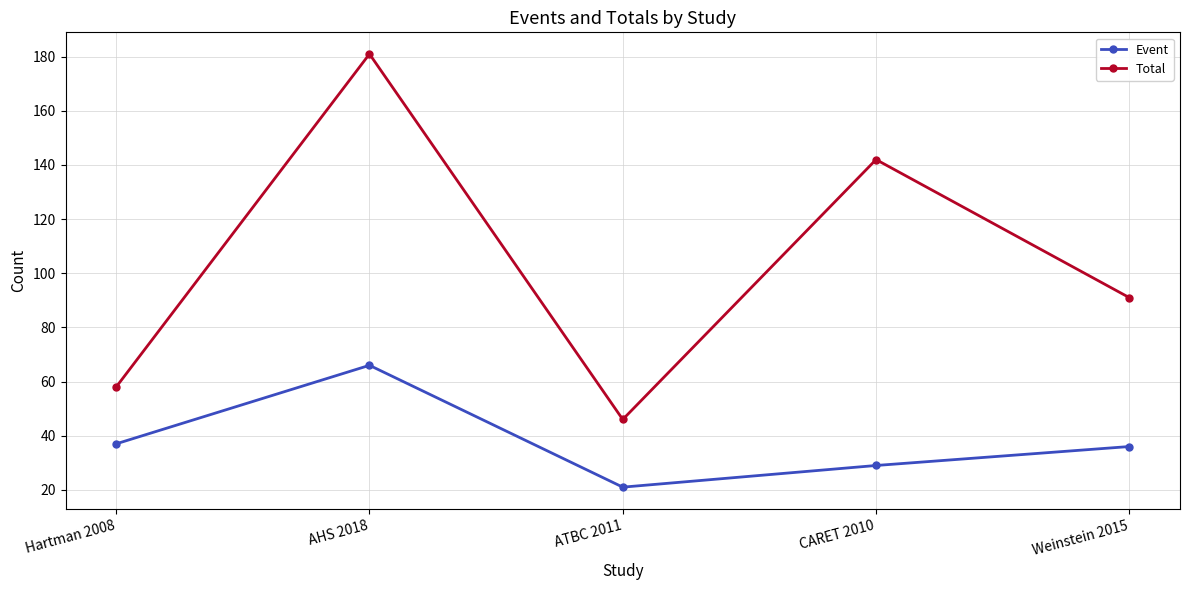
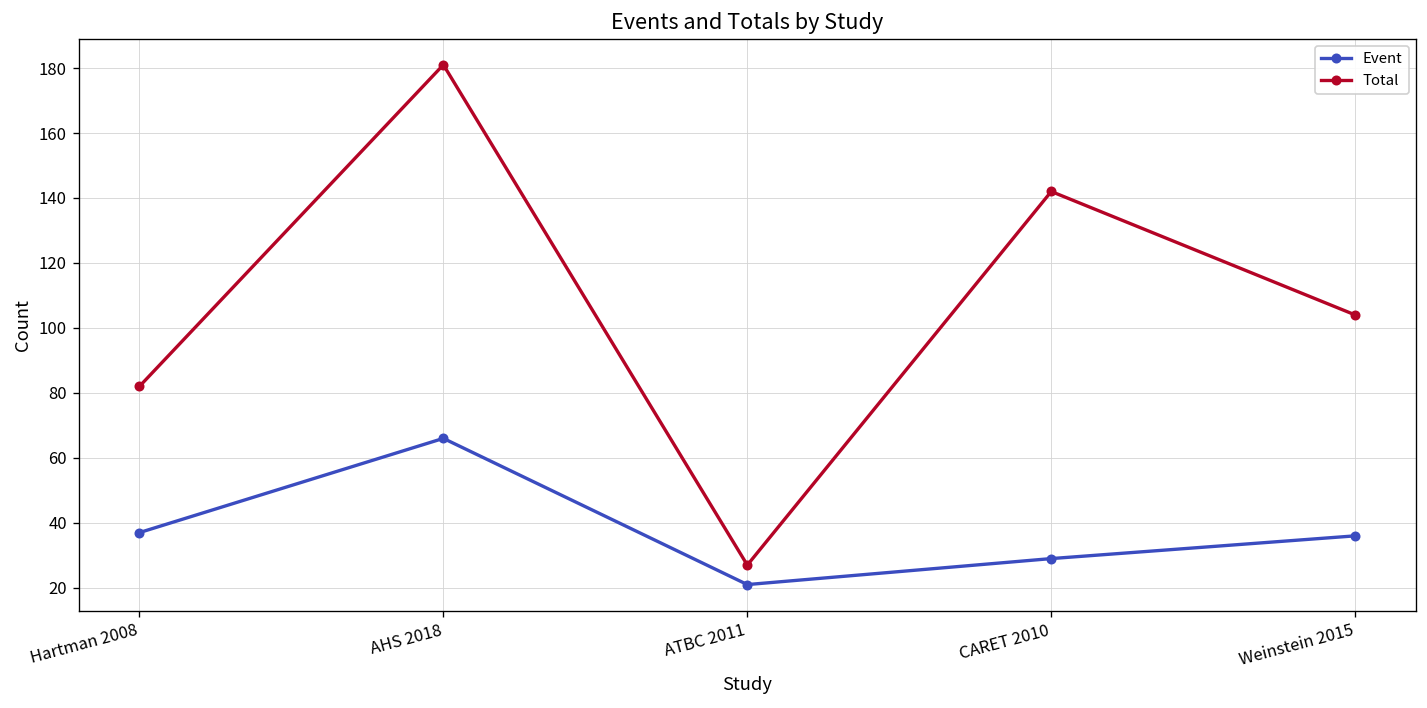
Total, Hartman 2008: 58 -> 82
Total, ATBC 2011: 46 -> 27
Total, Weinstein 2015: 91 -> 104
